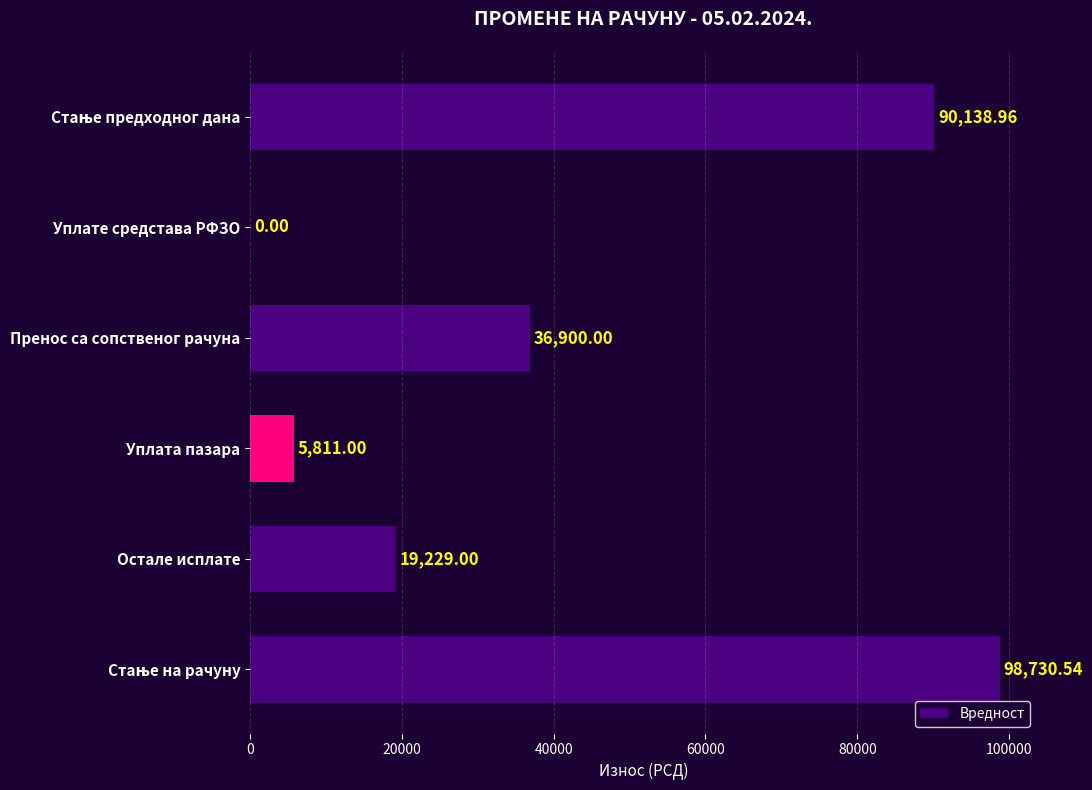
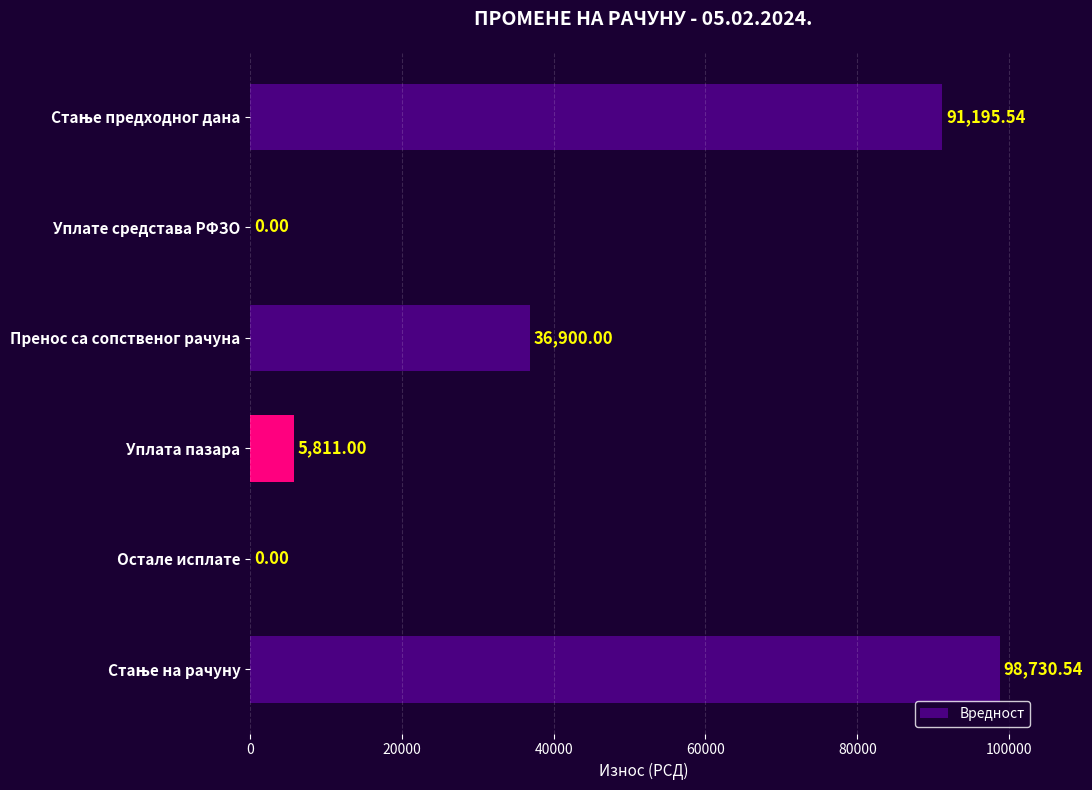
Стање предходног дана: 90,138.96 -> 91,195.54
Остале исплате: 19,229.00 -> 0.00
